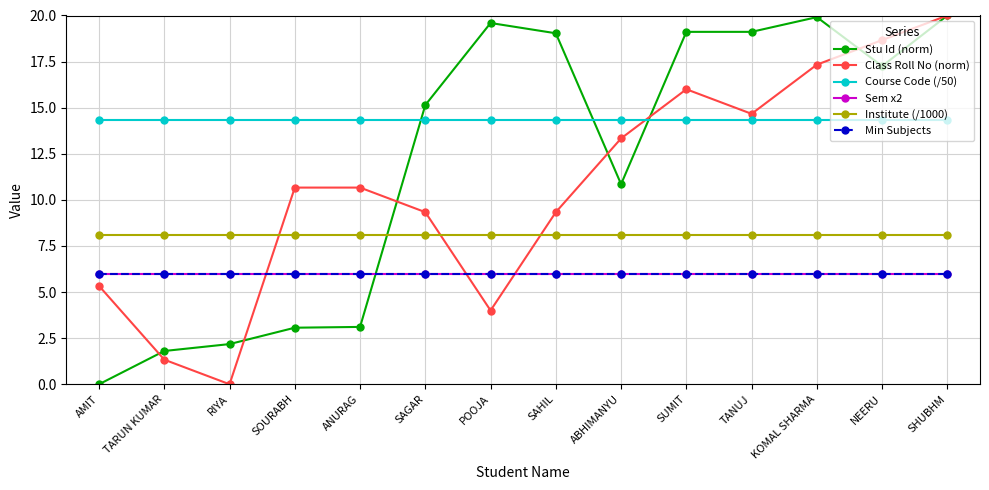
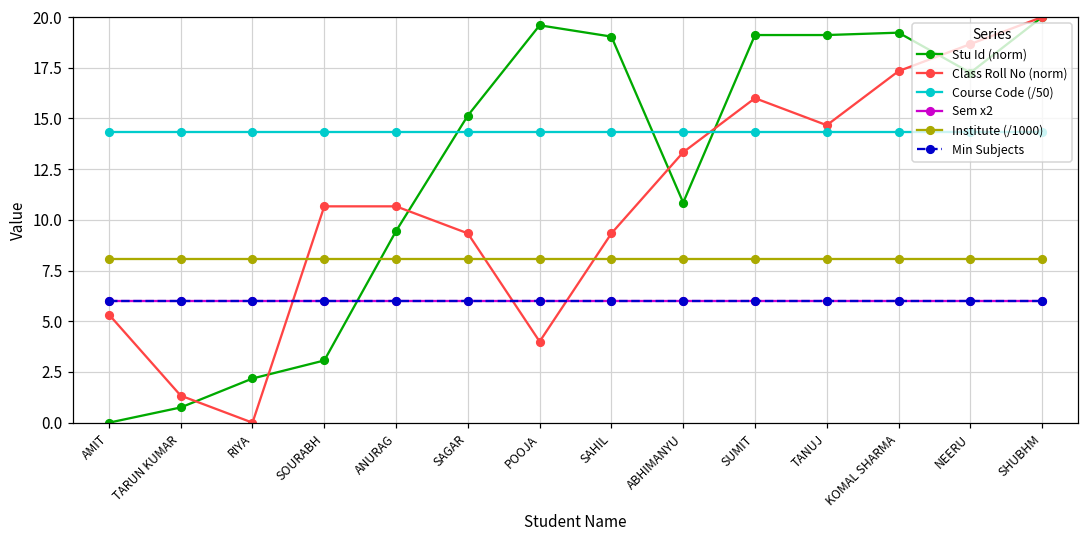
Stu Id (norm), TARUN KUMAR: 1.8 -> 0.8
Stu Id (norm), ANURAG: 3.1 -> 9.4
Stu Id (norm), KOMAL SHARMA: 19.9 -> 19.2
